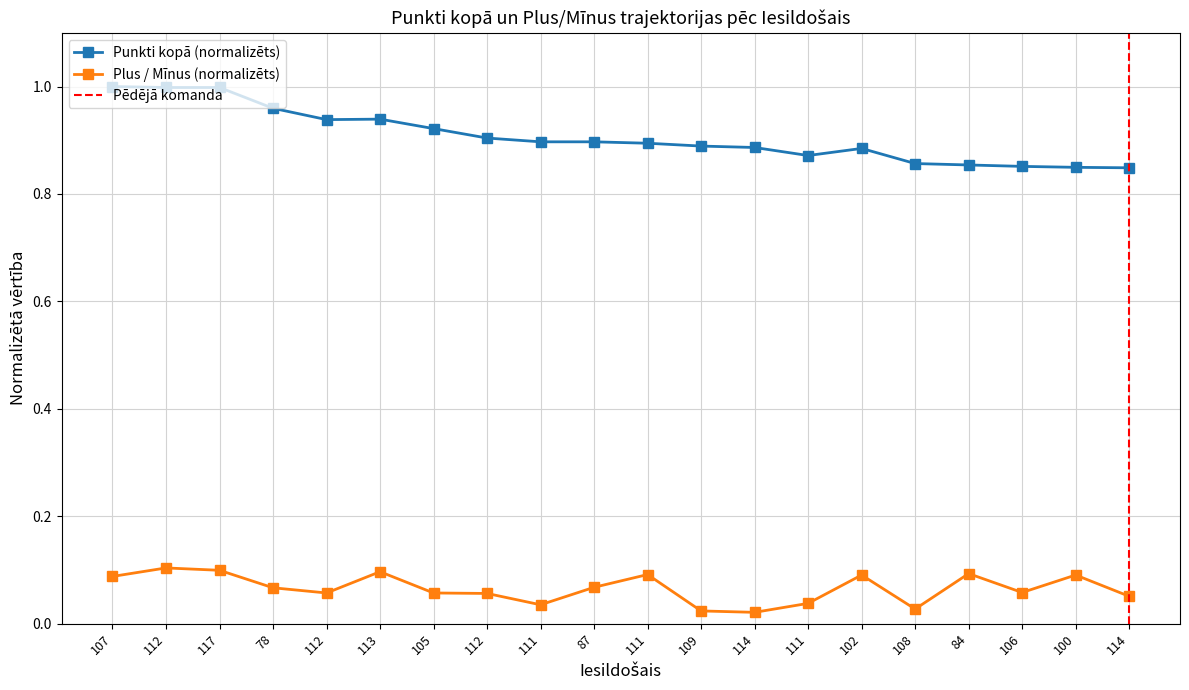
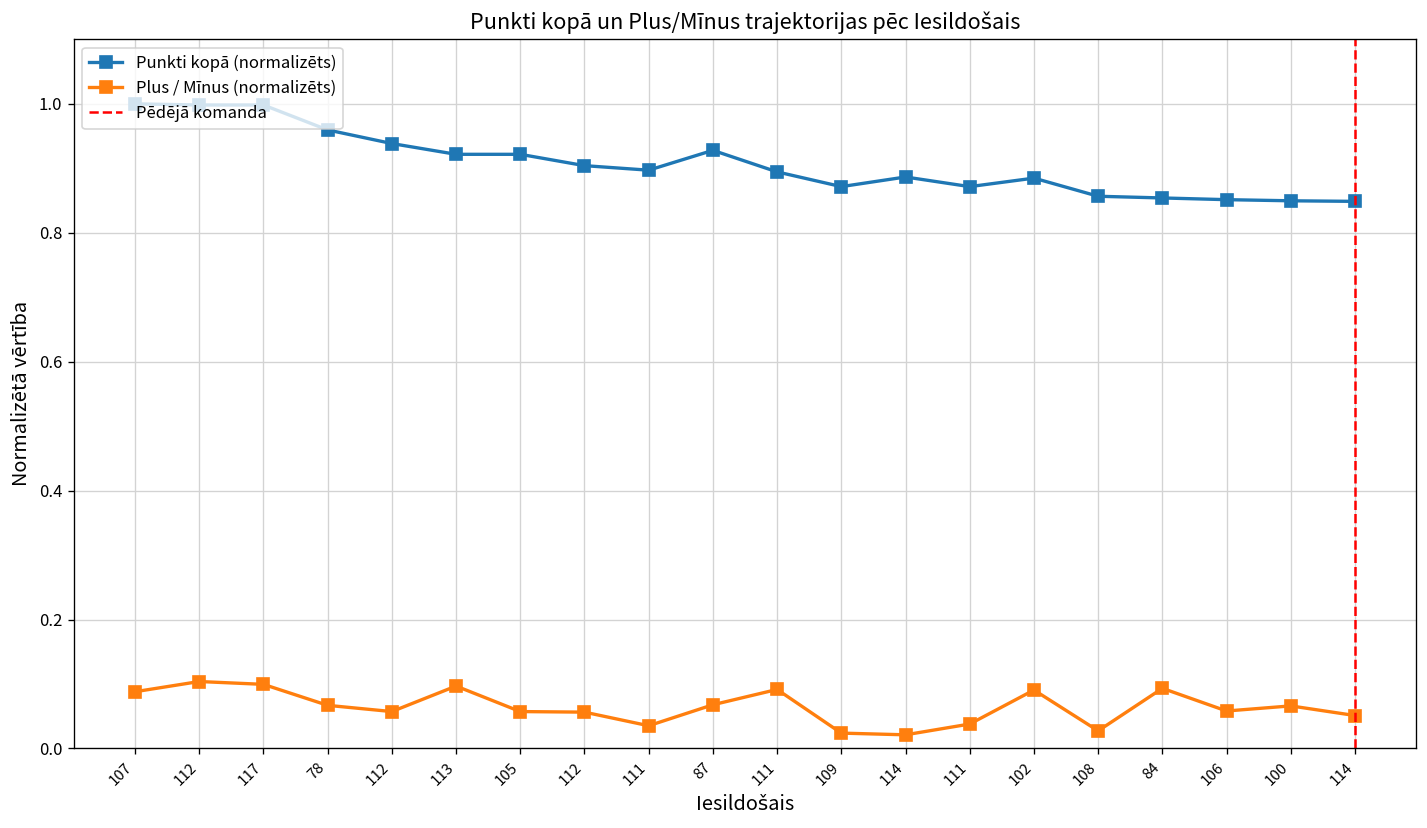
Punkti kopā (normalizēts), 113: 0.94 -> 0.92
Punkti kopā (normalizēts), 87: 0.90 -> 0.93
Punkti kopā (normalizēts), 109: 0.89 -> 0.87
Plus / Mīnus (normalizēts), 100: 0.09 -> 0.07
